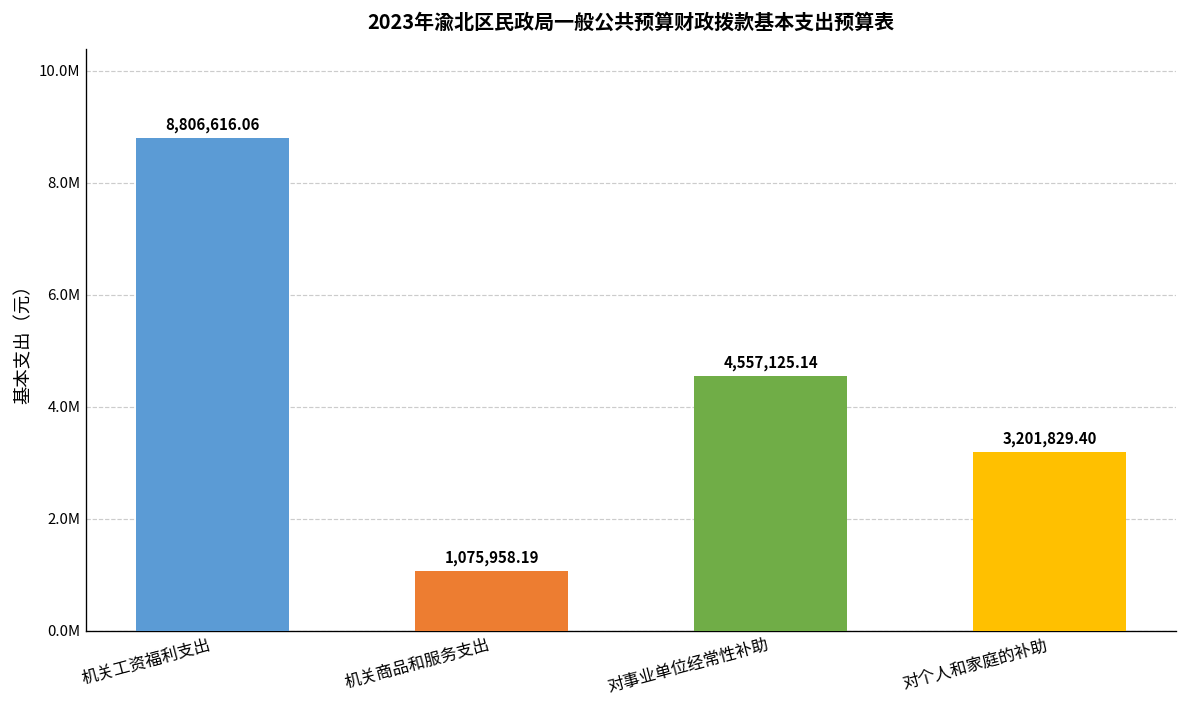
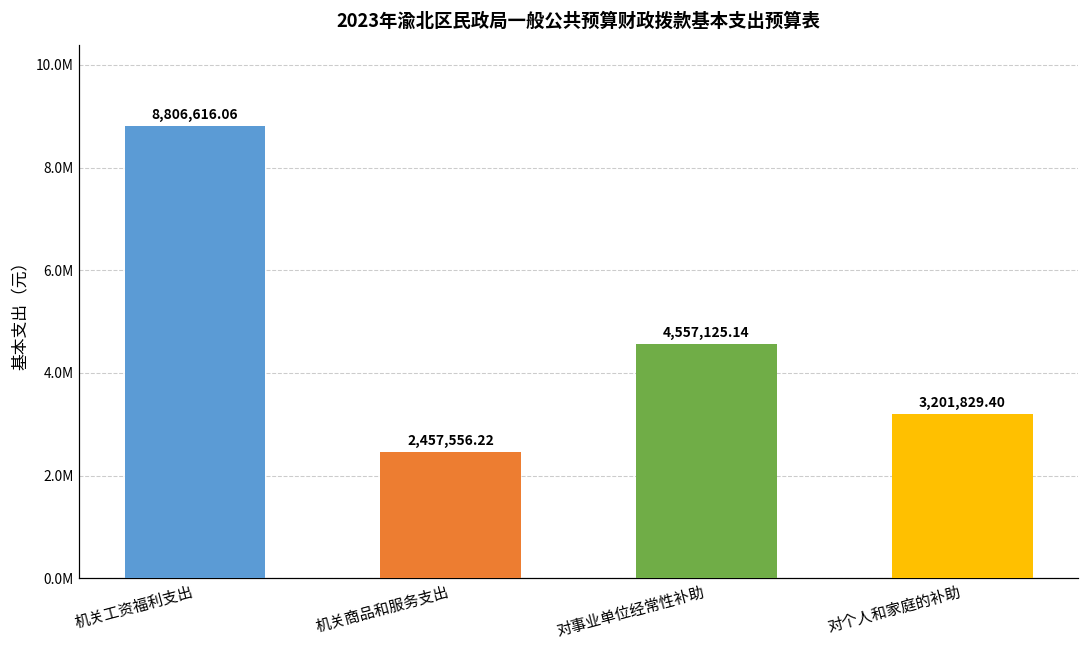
机关商品和服务支出: 1,075,958.19 -> 2,457,556.22
